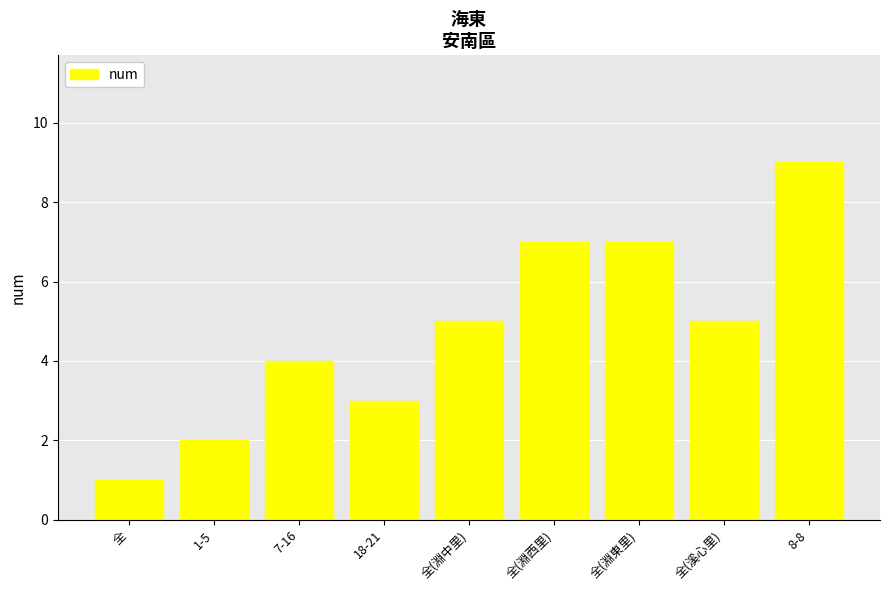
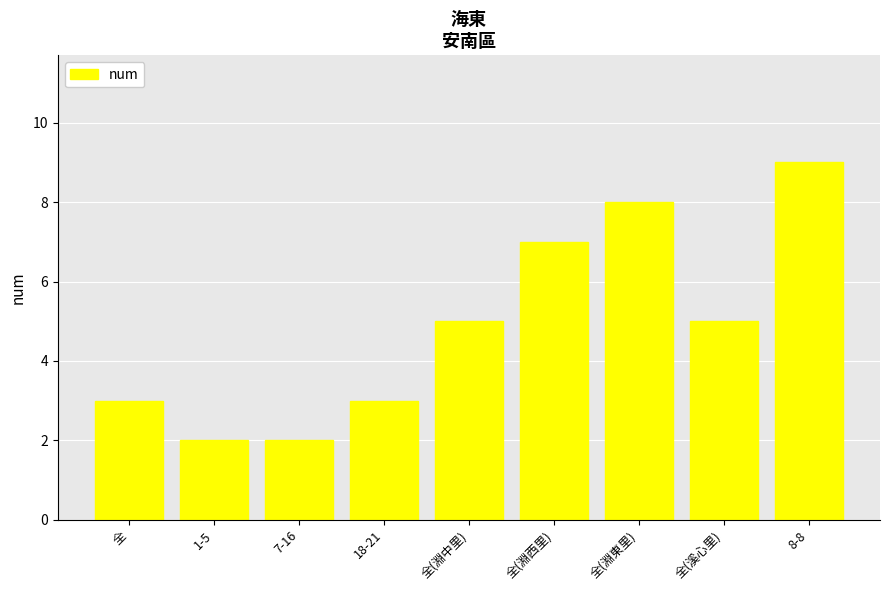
全: 1 -> 3
7-16: 4 -> 2
全(淵東里): 7 -> 8
